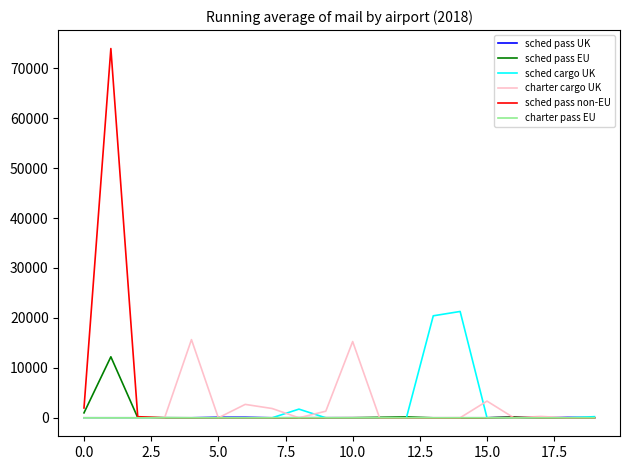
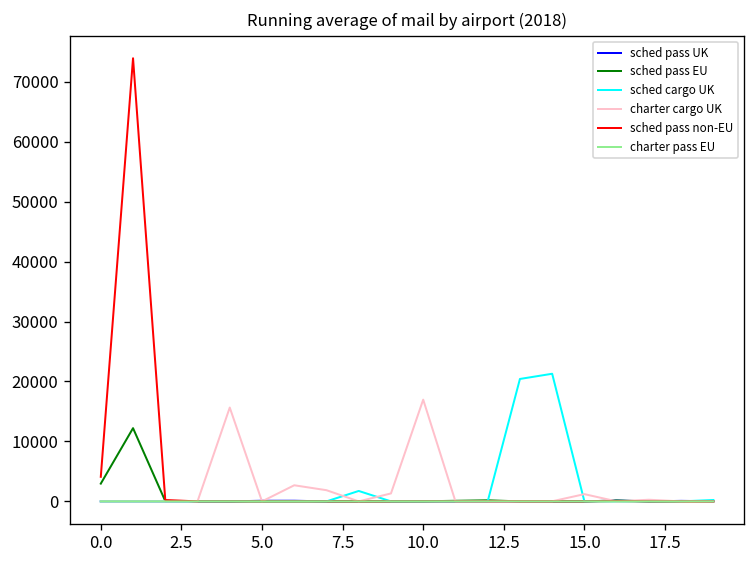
sched pass EU, 0.0: 1000 -> 3000
sched pass non-EU, 0.0: 2000 -> 4000
charter cargo UK, 10.0: 15000 -> 17000
charter cargo UK, 15.0: 3000 -> 1000
